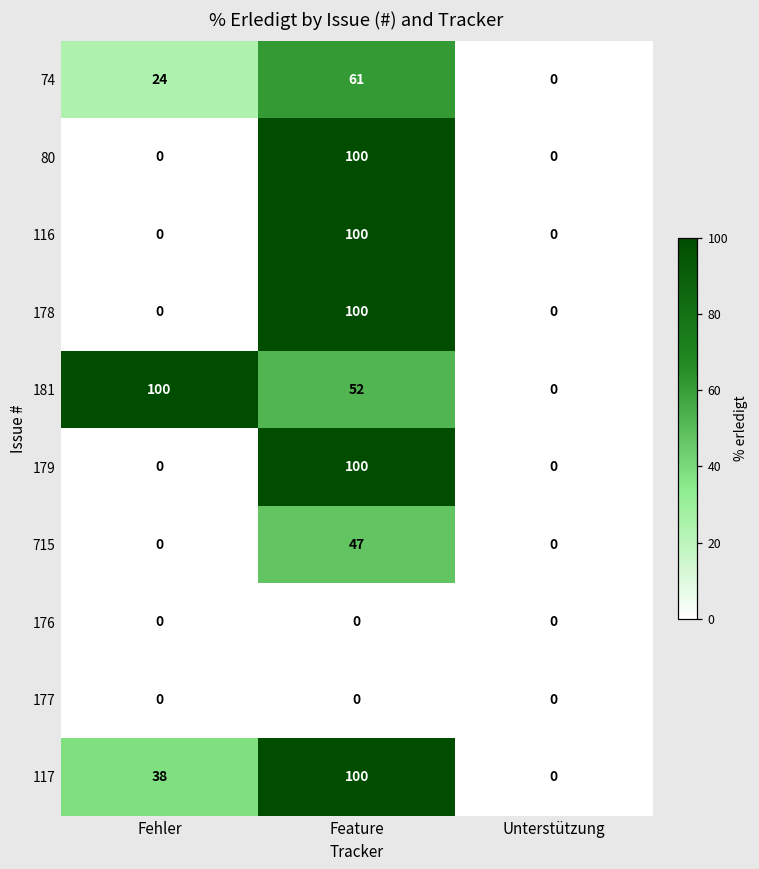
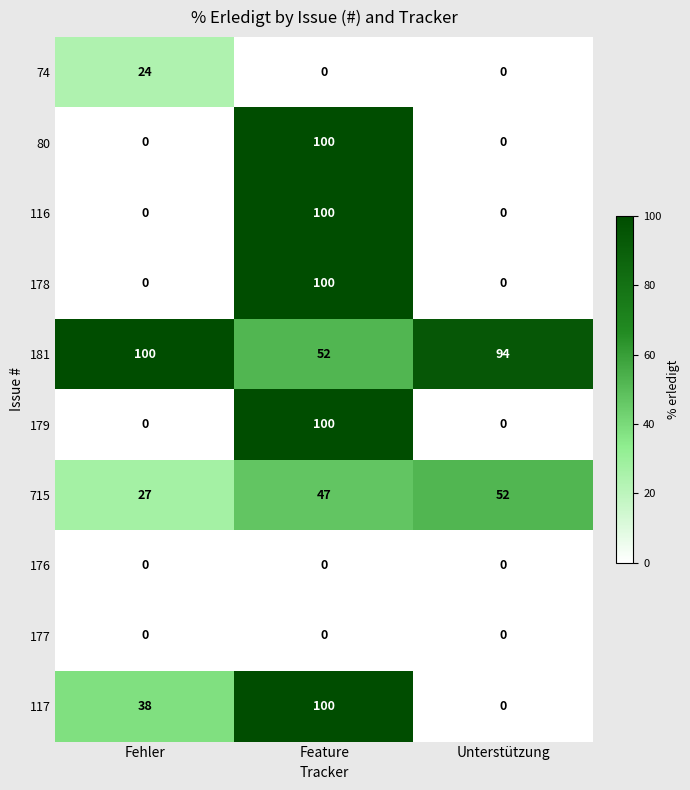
74, Feature: 61 -> 0
181, Unterstützung: 0 -> 94
715, Fehler: 0 -> 27
715, Unterstützung: 0 -> 52
